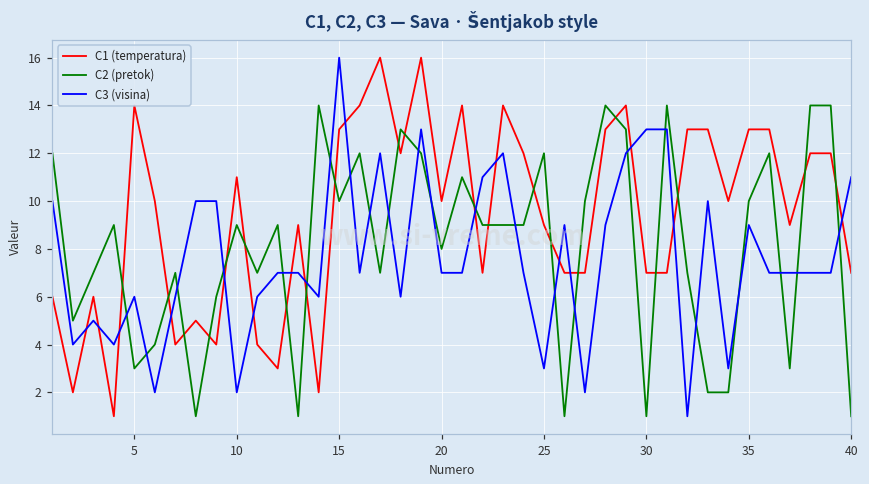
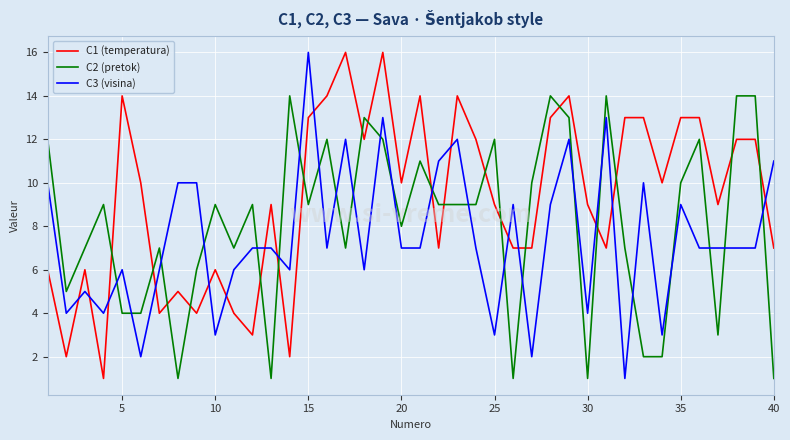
C2 (pretok), 5: 3 -> 4
C1 (temperatura), 10: 11 -> 6
C3 (visina), 10: 2 -> 3
C2 (pretok), 15: 10 -> 9
C1 (temperatura), 30: 7 -> 9
C3 (visina), 30: 13 -> 4
